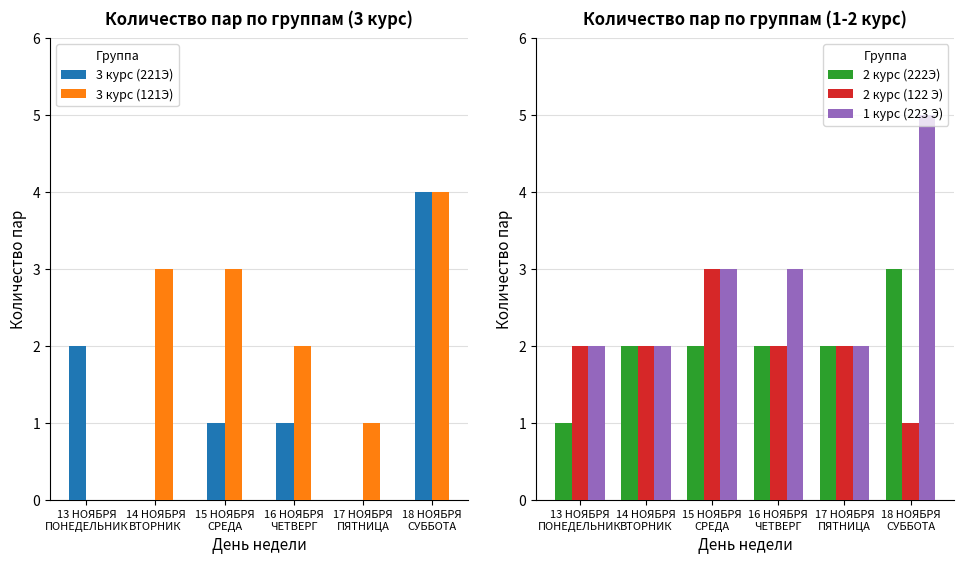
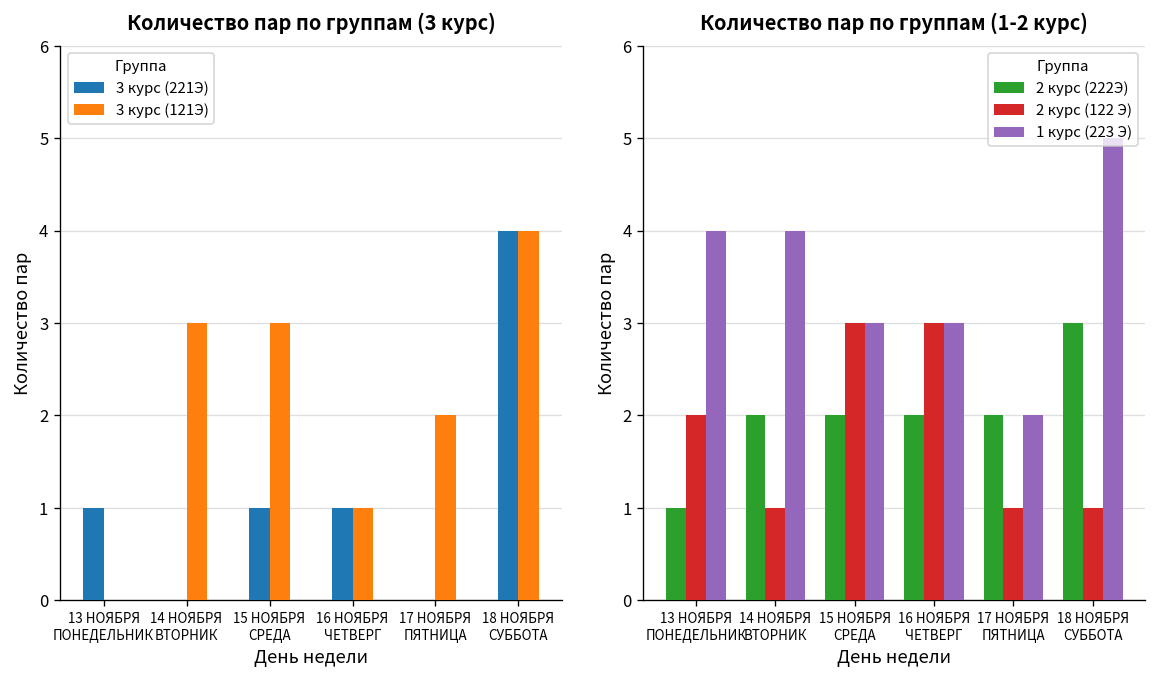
Количество пар по группам (3 курс), 3 курс (221Э), 13 НОЯБРЯ ПОНЕДЕЛЬНИК: 2 -> 1
Количество пар по группам (3 курс), 3 курс (121Э), 16 НОЯБРЯ ЧЕТВЕРГ: 2 -> 1
Количество пар по группам (3 курс), 3 курс (121Э), 17 НОЯБРЯ ПЯТНИЦА: 1 -> 2
Количество пар по группам (1-2 курс), 1 курс (223 Э), 13 НОЯБРЯ ПОНЕДЕЛЬНИК: 2 -> 4
Количество пар по группам (1-2 курс), 2 курс (122 Э), 14 НОЯБРЯ ВТОРНИК: 2 -> 1
Количество пар по группам (1-2 курс), 1 курс (223 Э), 14 НОЯБРЯ ВТОРНИК: 2 -> 4
Количество пар по группам (1-2 курс), 2 курс (122 Э), 16 НОЯБРЯ ЧЕТВЕРГ: 2 -> 3
Количество пар по группам (1-2 курс), 2 курс (122 Э), 17 НОЯБРЯ ПЯТНИЦА: 2 -> 1
